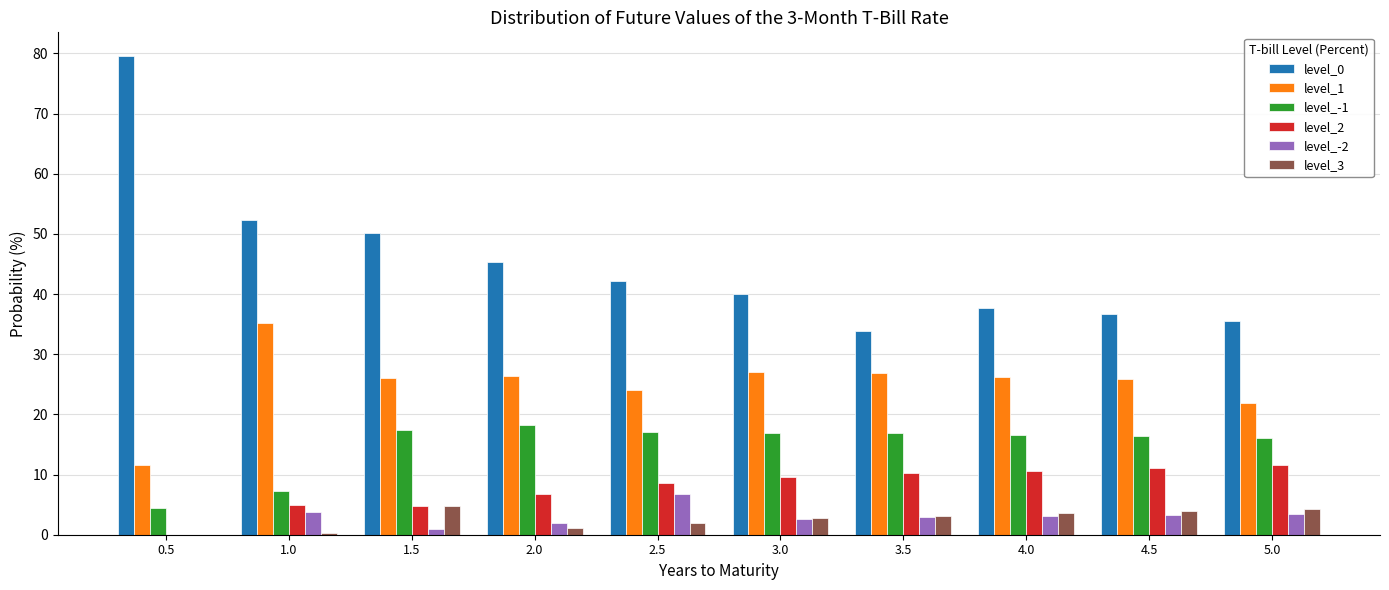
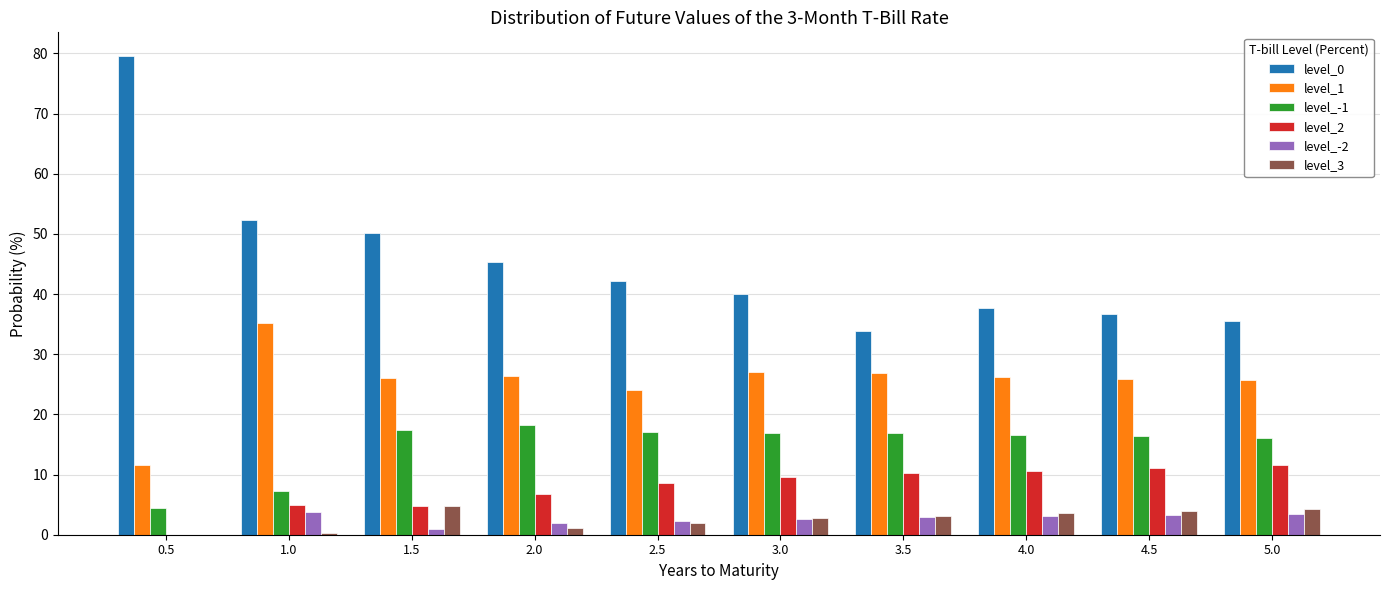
level_-2, 2.5: 7 -> 2
level_1, 5.0: 22 -> 26
